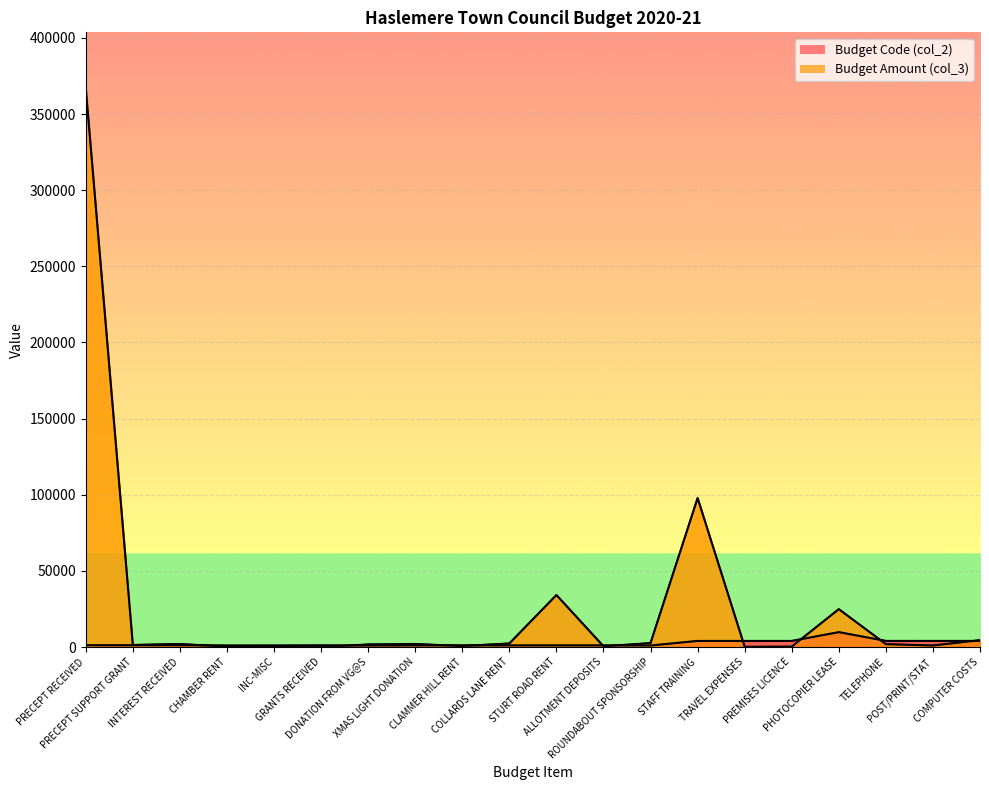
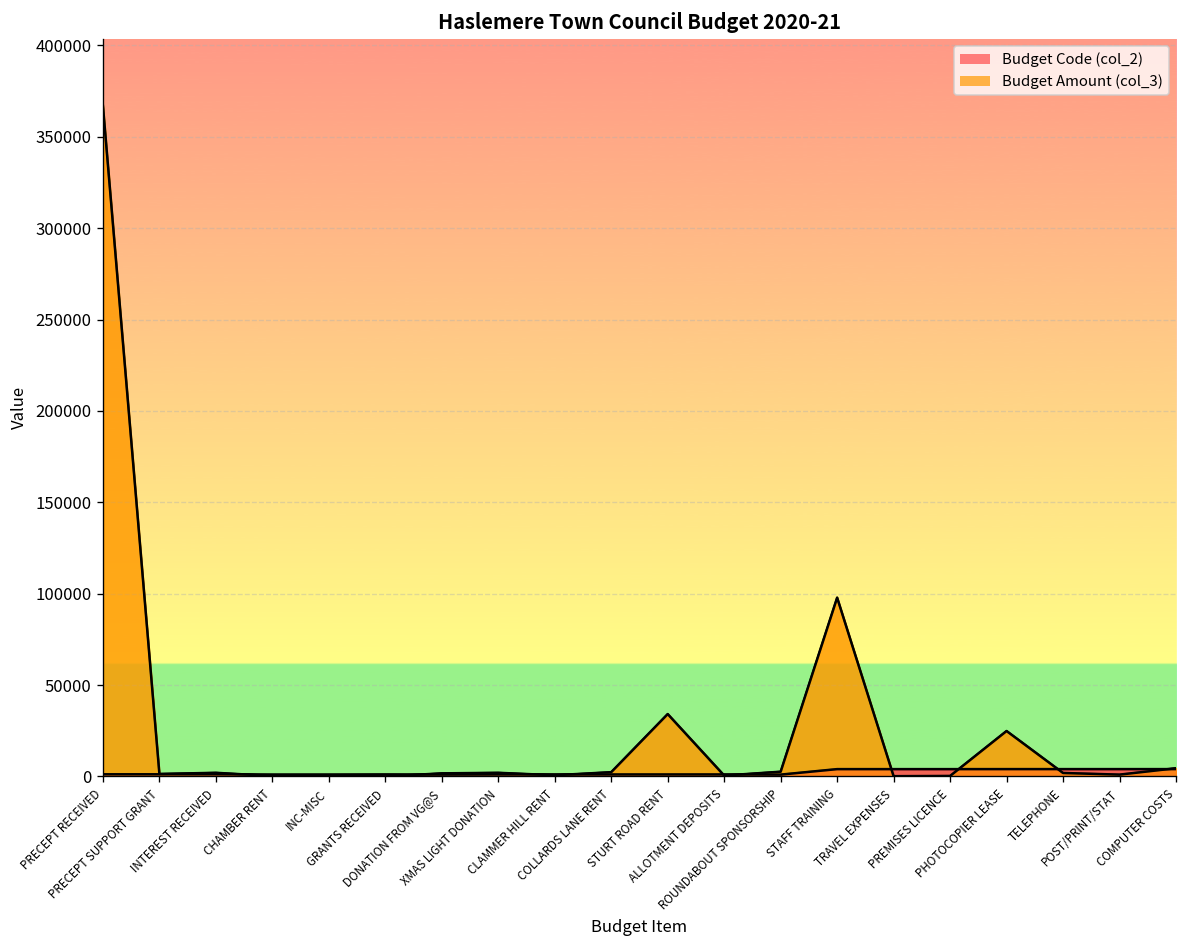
Budget Code (col_2), PHOTOCOPIER LEASE: 10000 -> 4000
